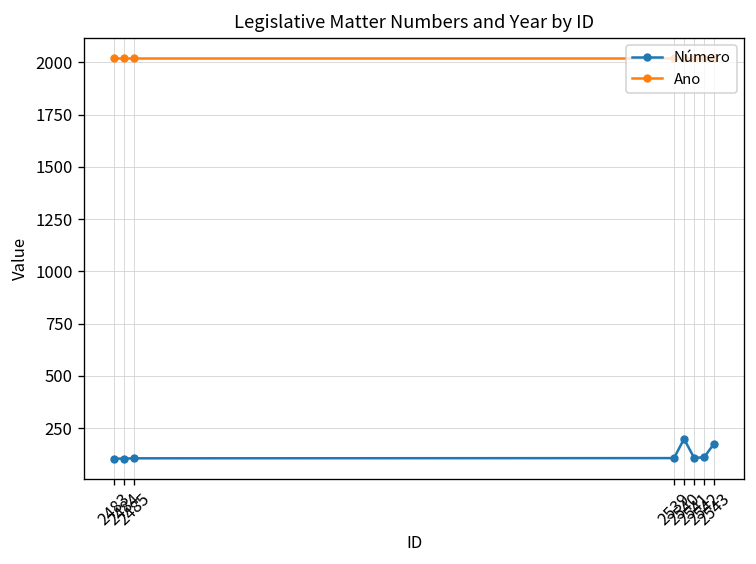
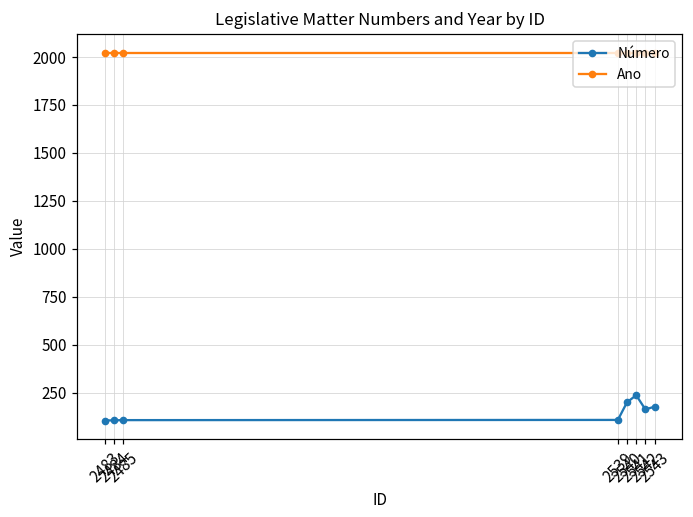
Número, 2541: 110 -> 240
Número, 2542: 110 -> 160
